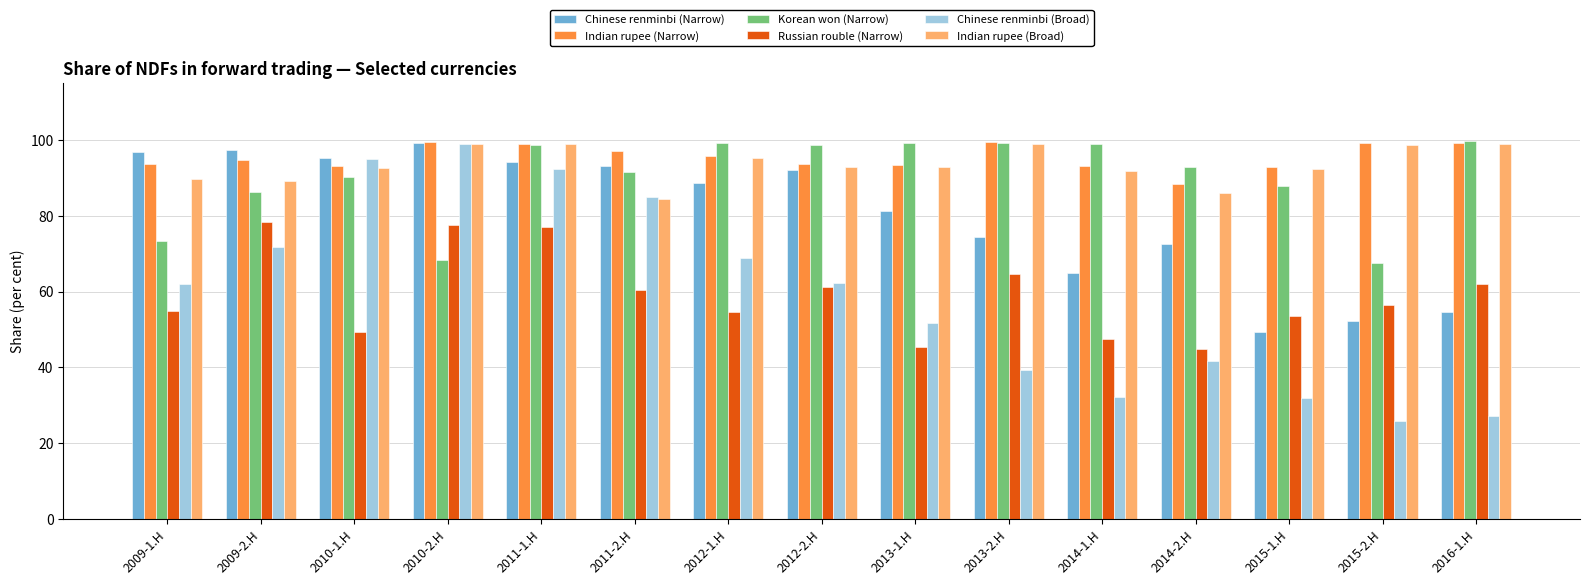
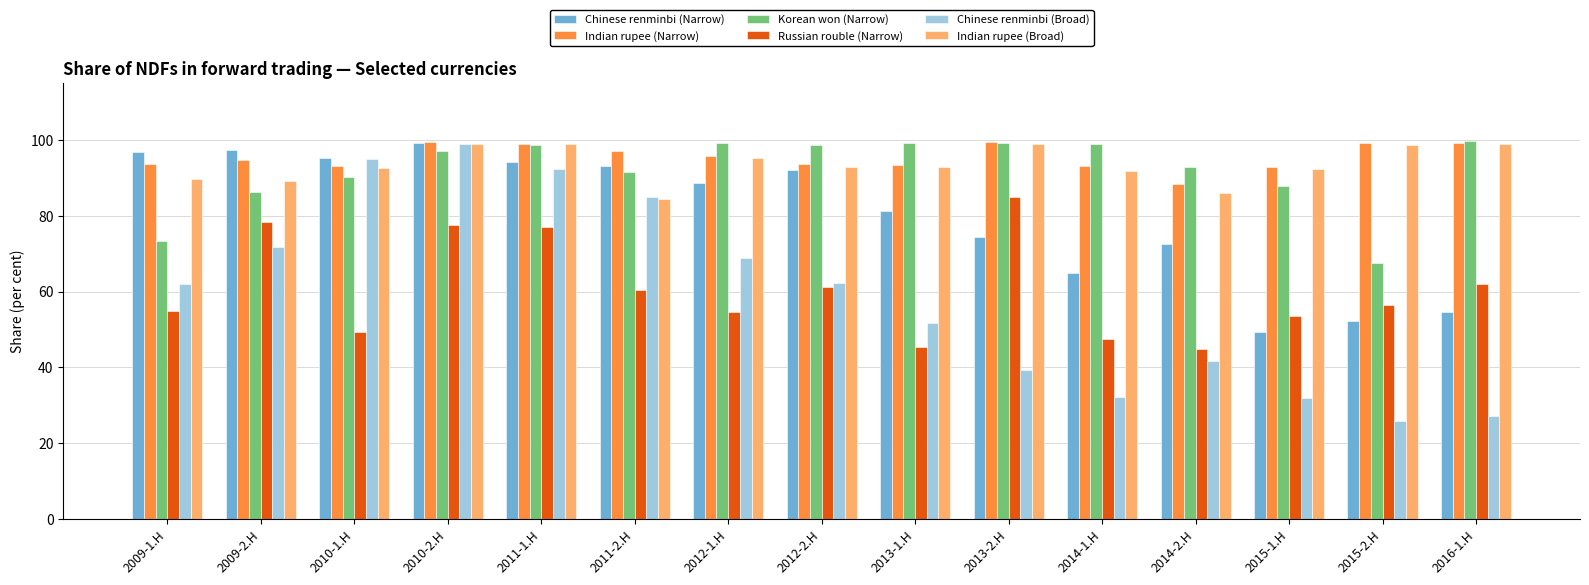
Korean won (Narrow), 2010-2.H: 68 -> 97
Russian rouble (Narrow), 2013-2.H: 65 -> 85
